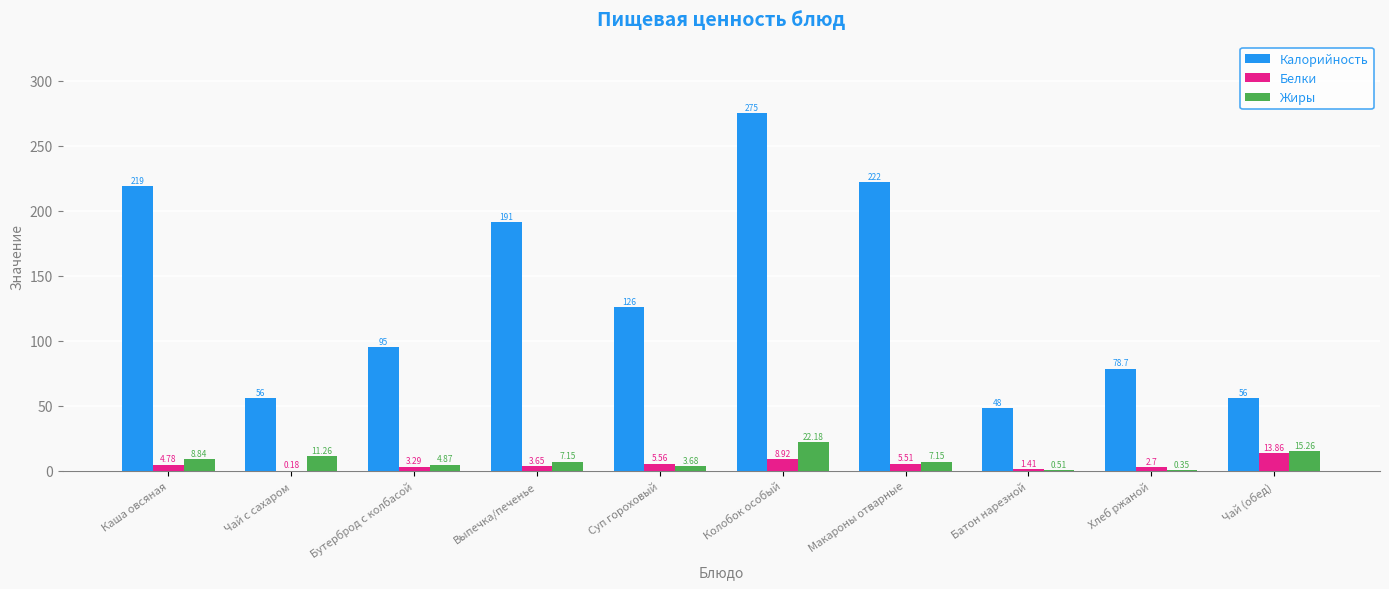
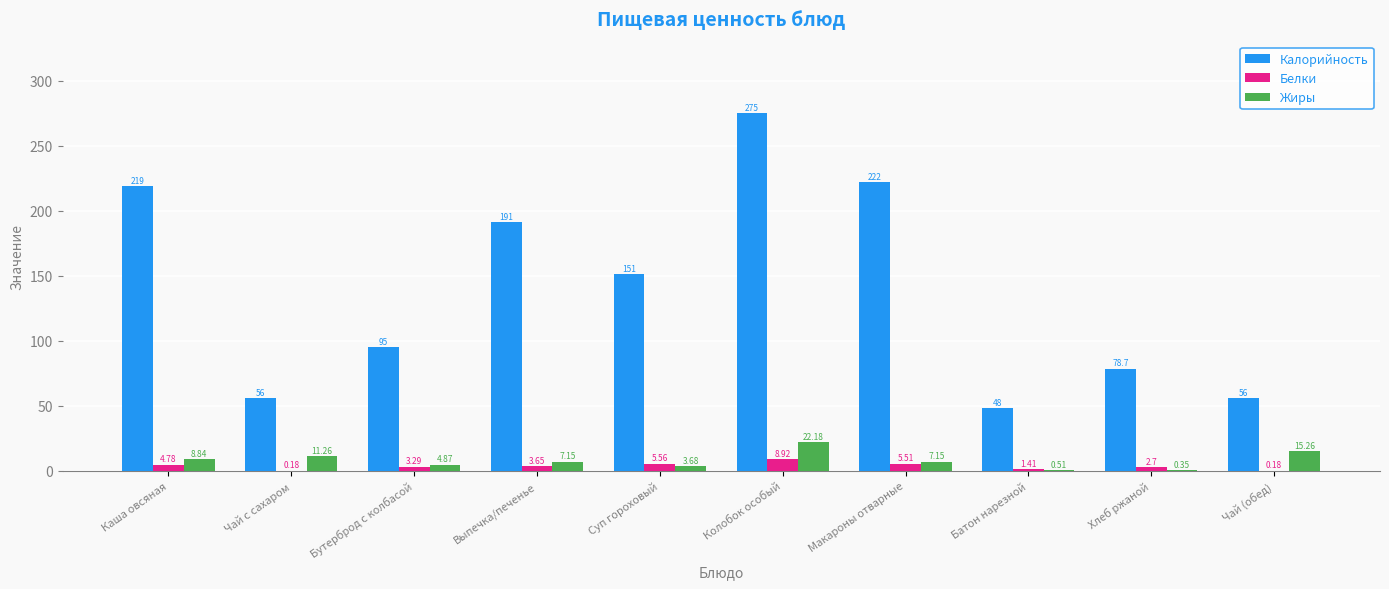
Калорийность, Суп гороховый: 126 -> 151
Белки, Чай (обед): 13.86 -> 0.18
